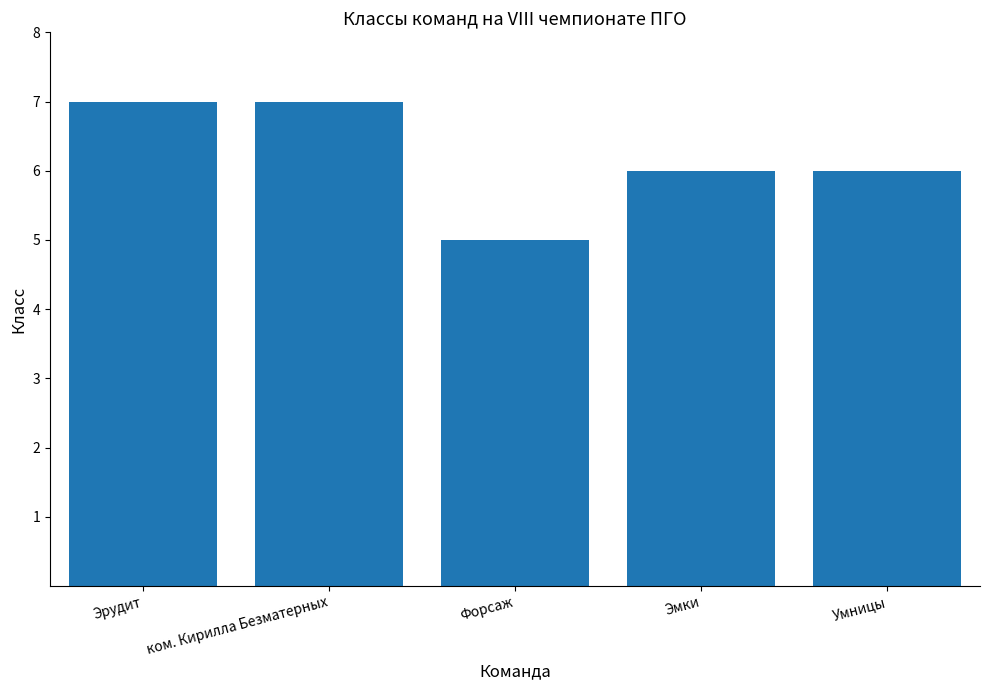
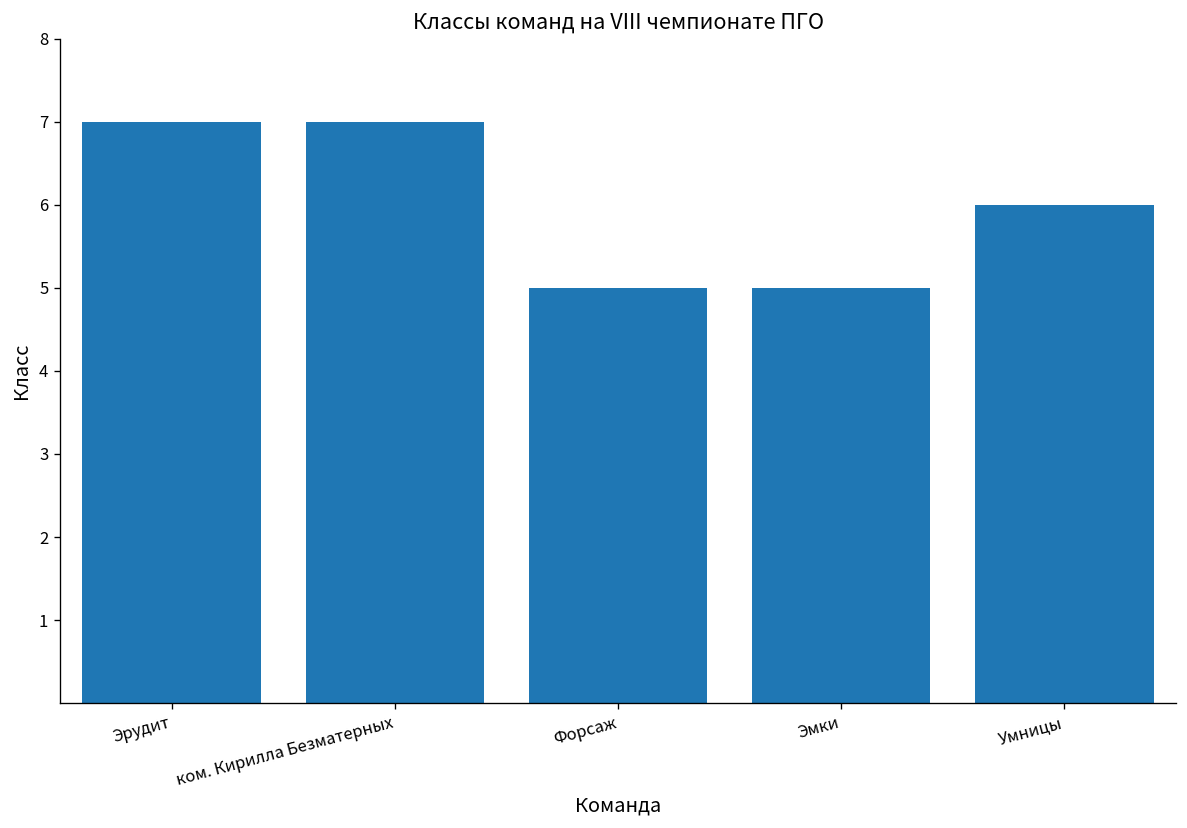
Эмки: 6 -> 5
